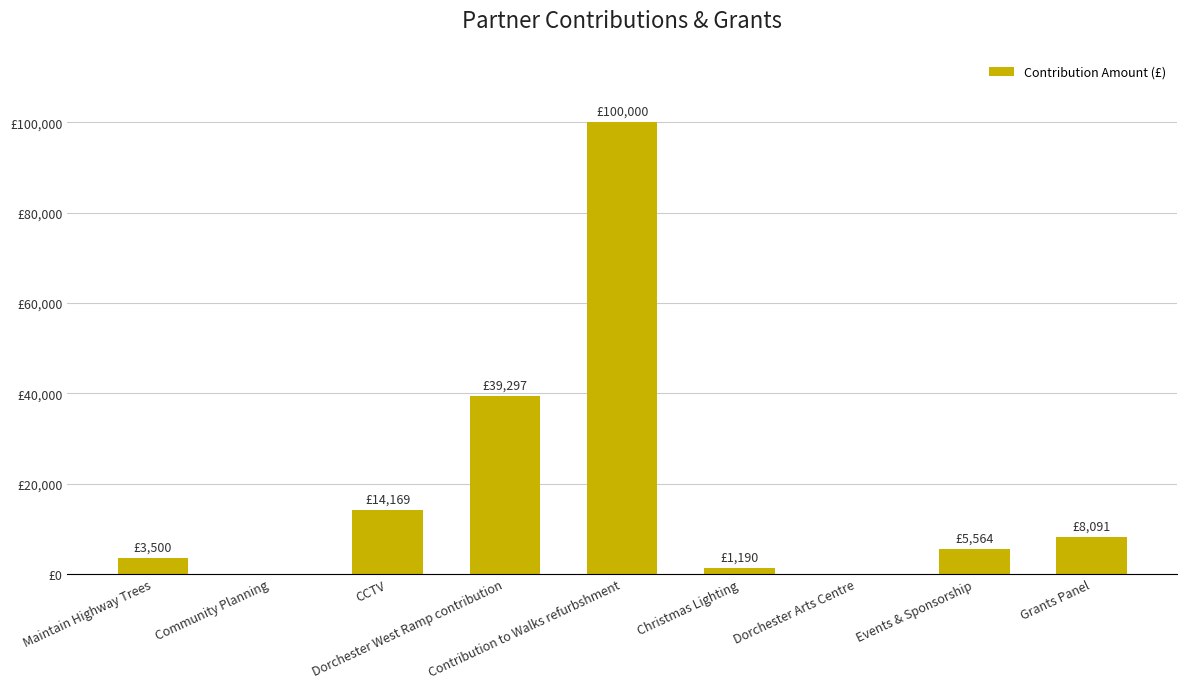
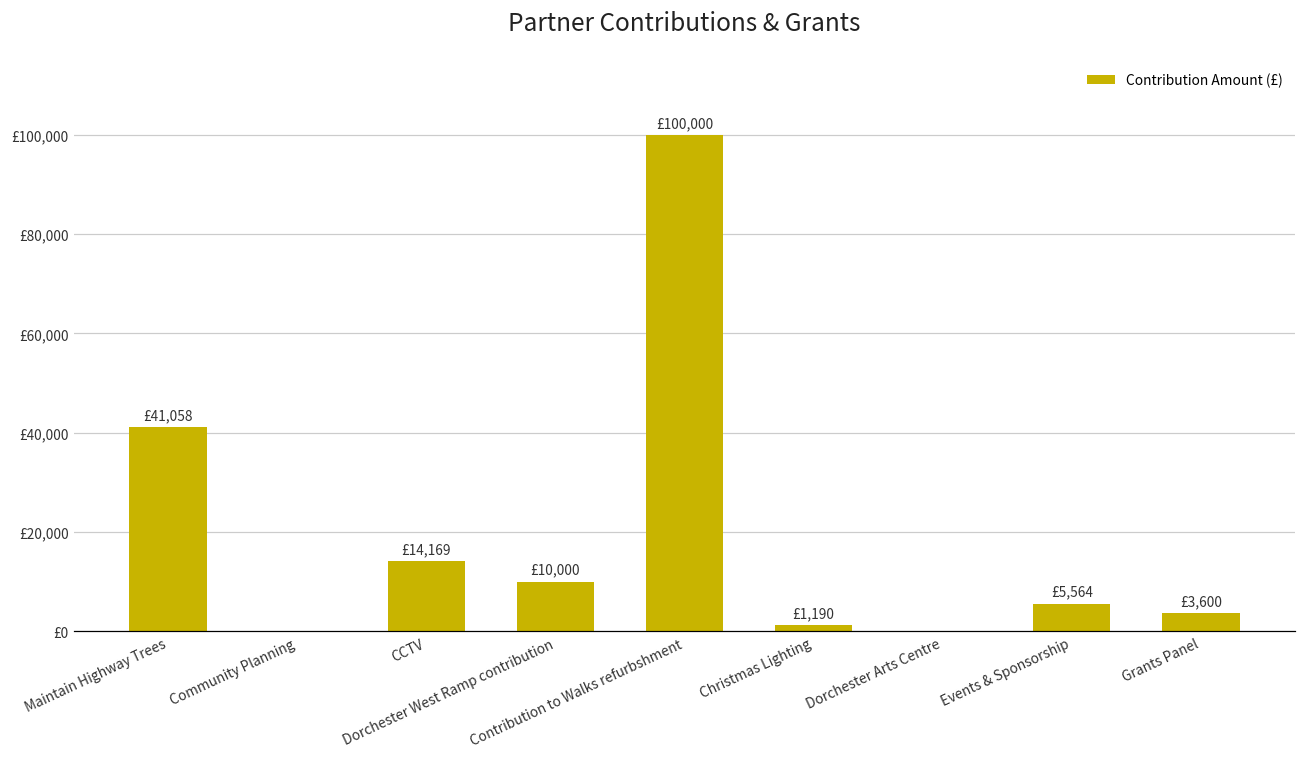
Maintain Highway Trees: £3,500 -> £41,058
Dorchester West Ramp contribution: £39,297 -> £10,000
Grants Panel: £8,091 -> £3,600
